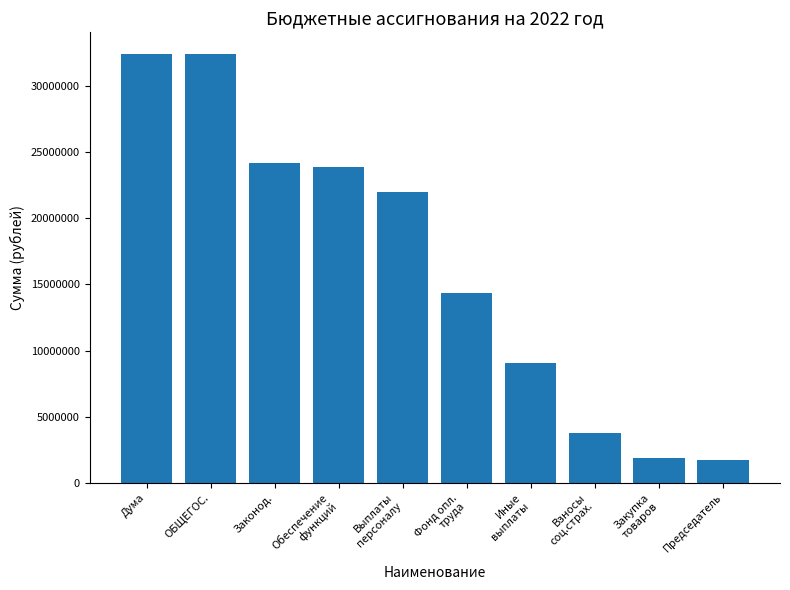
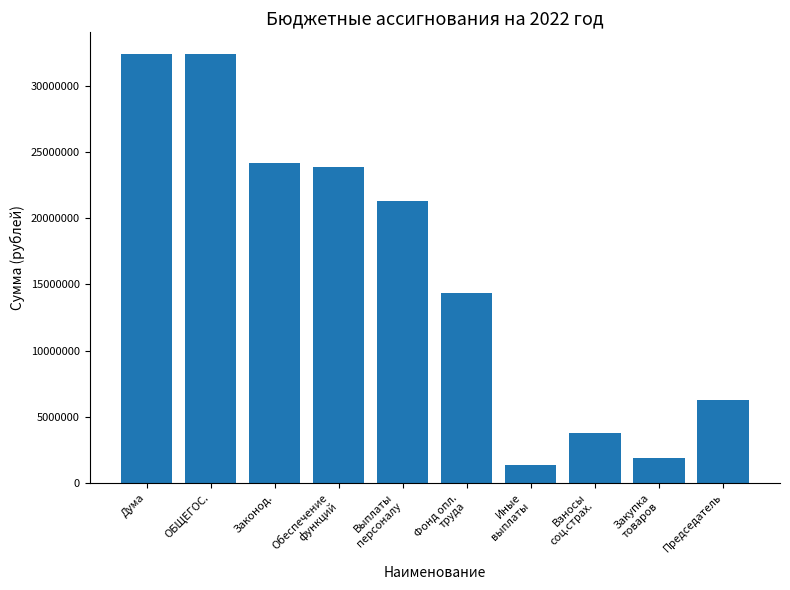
Выплаты персоналу: 22000000 -> 21300000
Иные выплаты: 9100000 -> 1400000
Председатель: 1800000 -> 6300000
